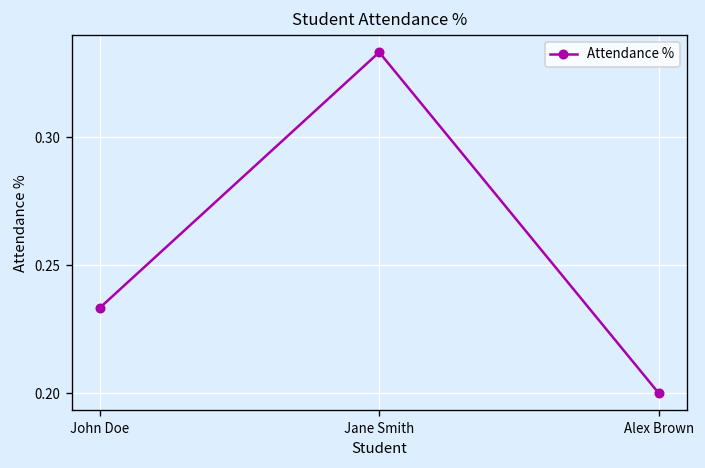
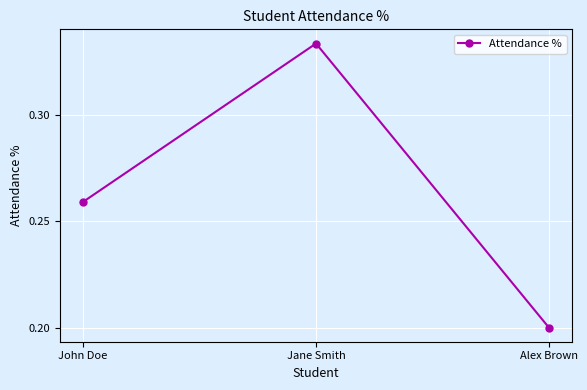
John Doe: 0.233 -> 0.259
